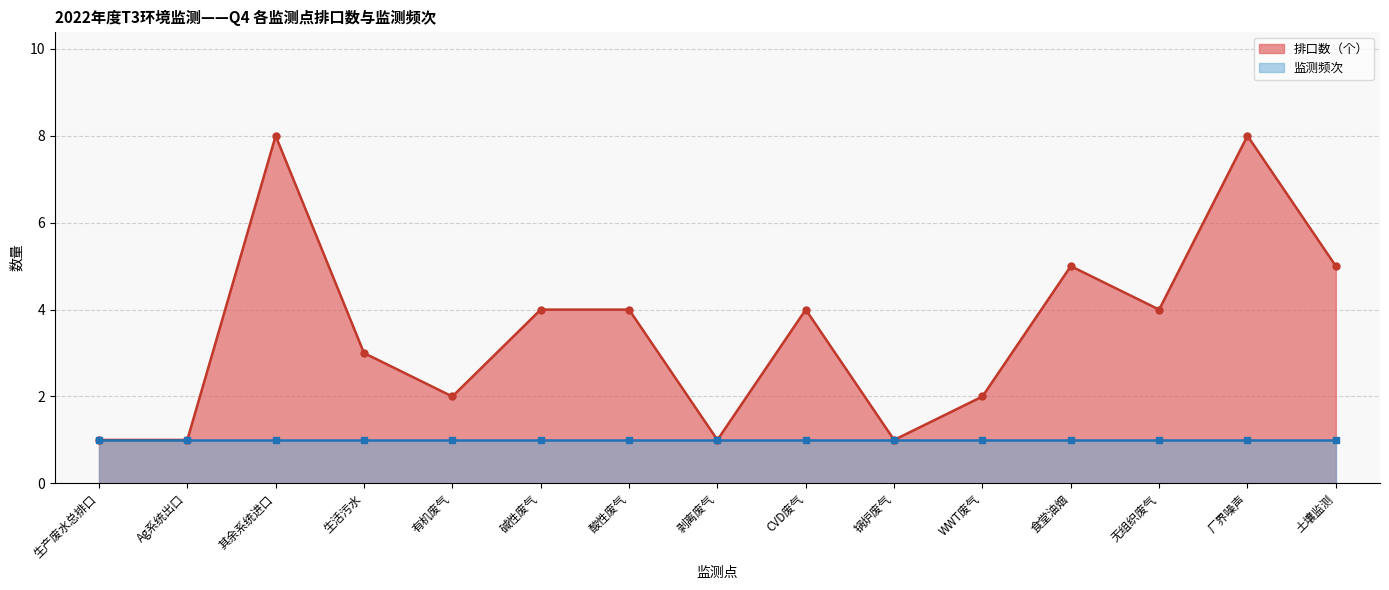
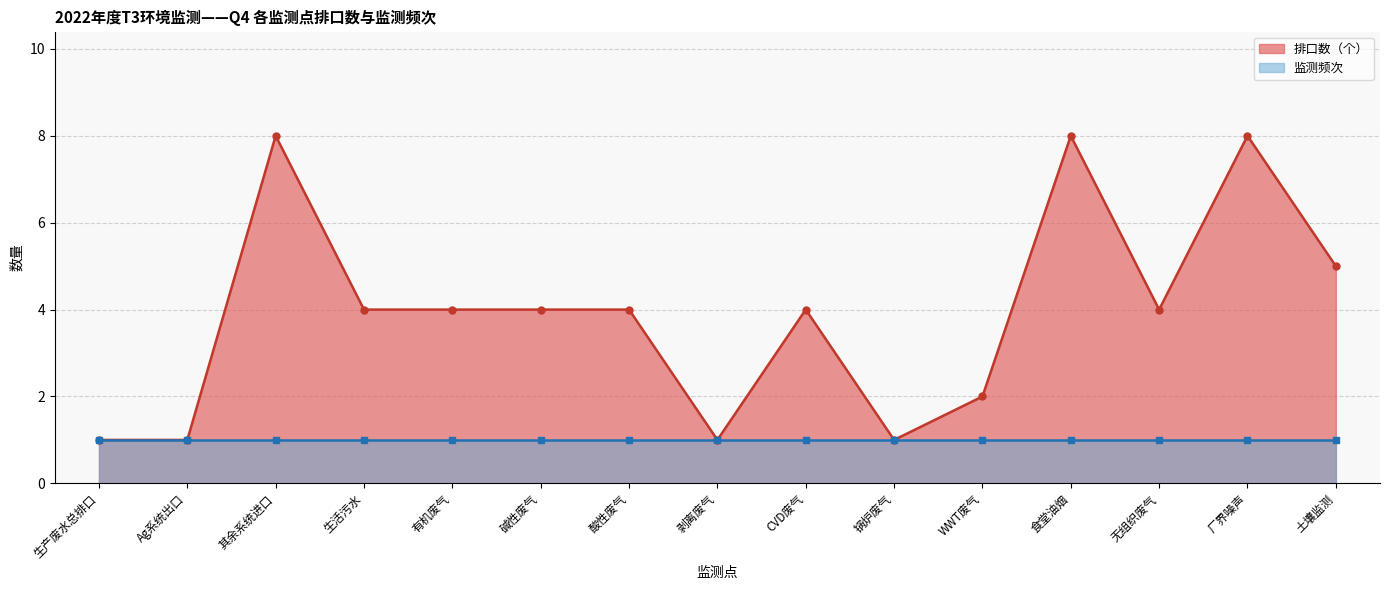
排口数（个）, 生活污水: 3 -> 4
排口数（个）, 有机废气: 2 -> 4
排口数（个）, 食堂油烟: 5 -> 8
